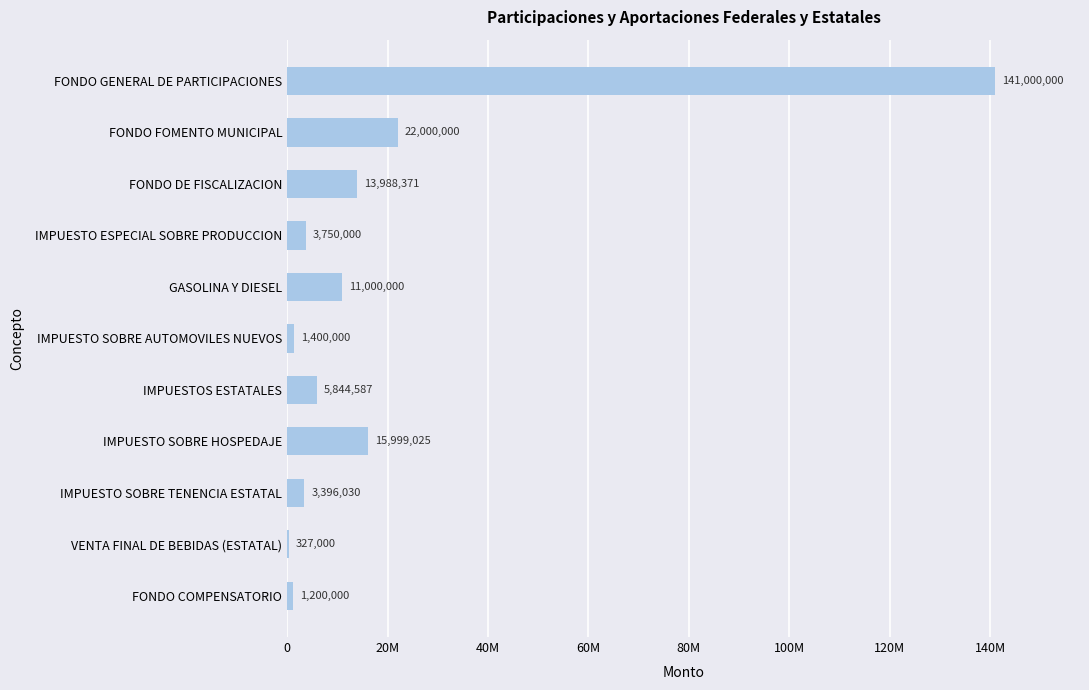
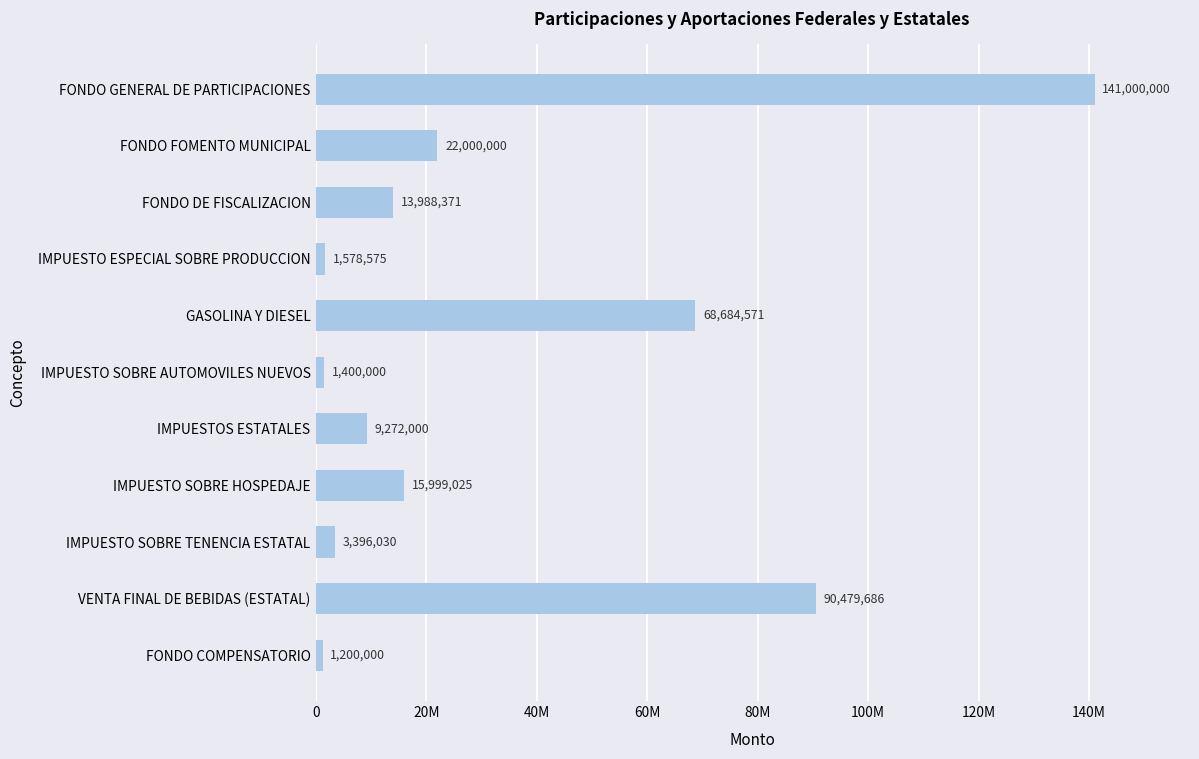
IMPUESTO ESPECIAL SOBRE PRODUCCION: 3,750,000 -> 1,578,575
GASOLINA Y DIESEL: 11,000,000 -> 68,684,571
IMPUESTOS ESTATALES: 5,844,587 -> 9,272,000
VENTA FINAL DE BEBIDAS (ESTATAL): 327,000 -> 90,479,686
